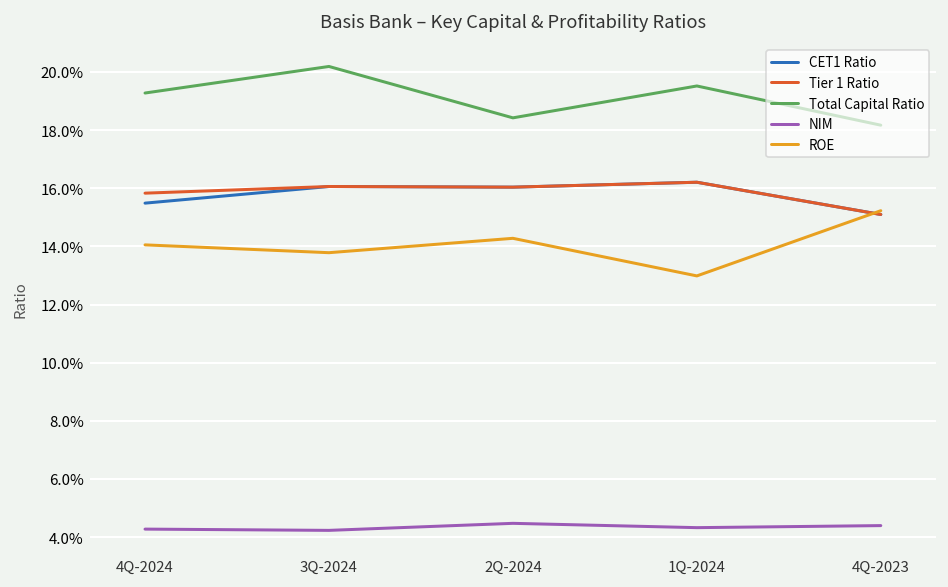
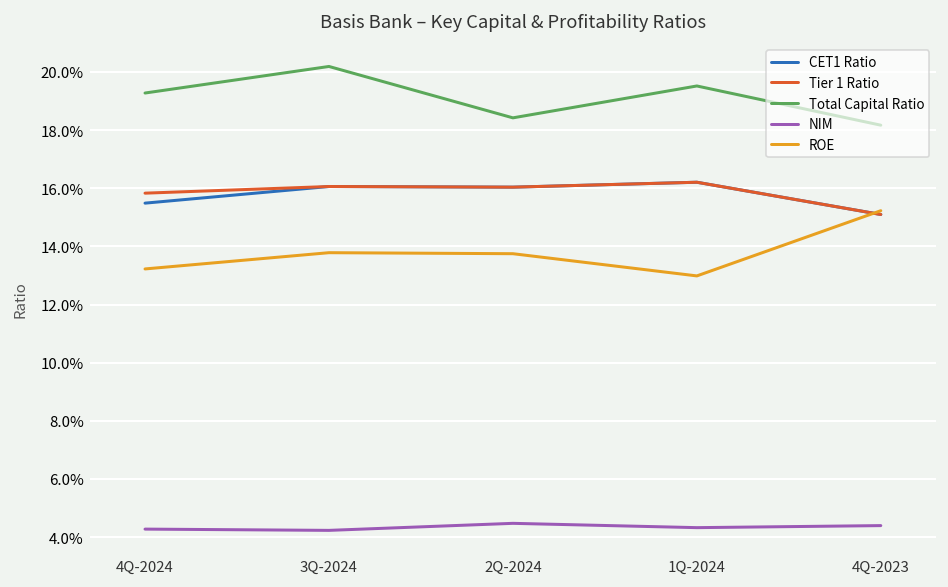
ROE, 4Q-2024: 14.1% -> 13.2%
ROE, 2Q-2024: 14.3% -> 13.7%
